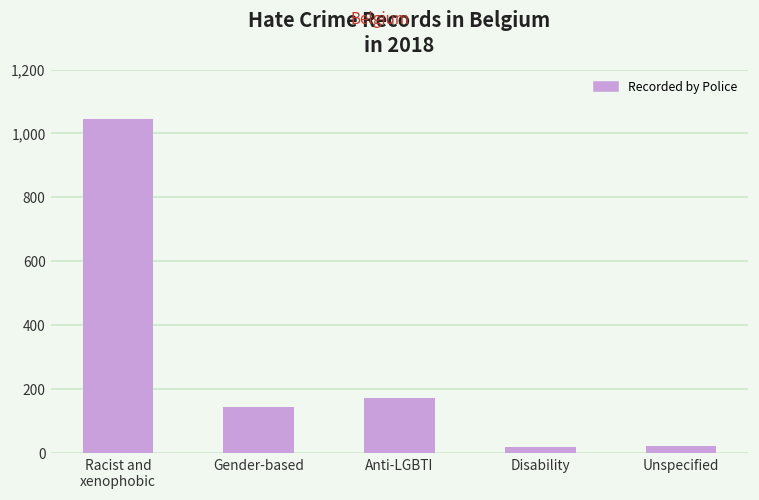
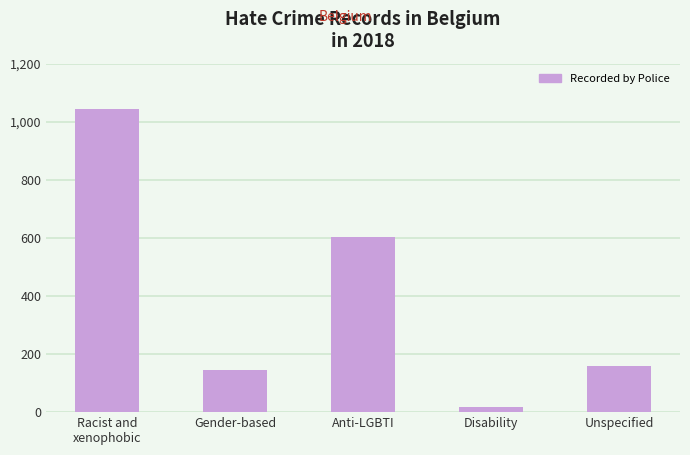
Anti-LGBTI: 170 -> 600
Unspecified: 20 -> 160
